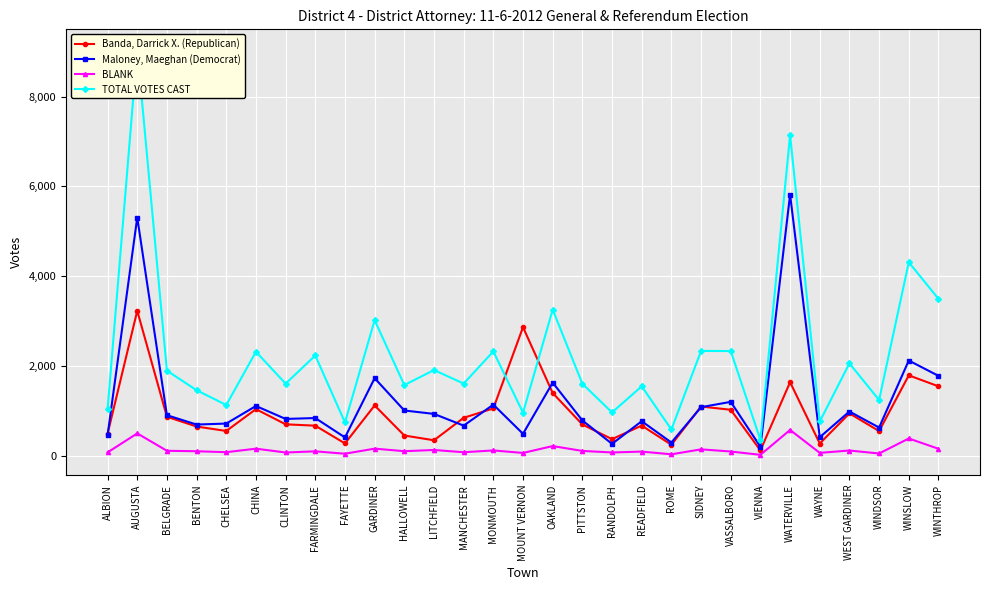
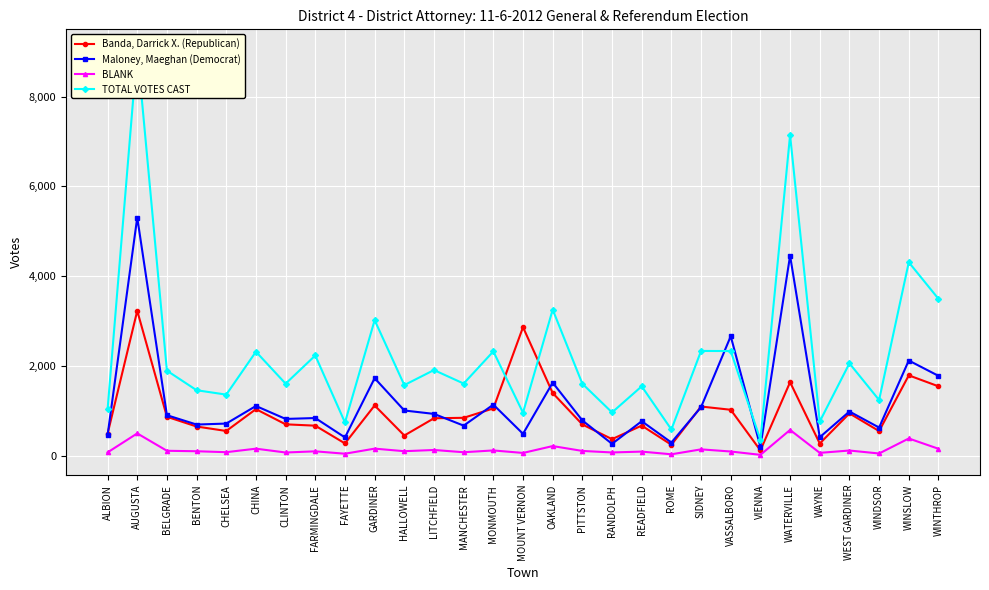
TOTAL VOTES CAST, CHELSEA: 1,100 -> 1,400
Banda, Darrick X. (Republican), LITCHFIELD: 400 -> 800
Maloney, Maeghan (Democrat), VASSALBORO: 1,200 -> 2,700
Maloney, Maeghan (Democrat), WATERVILLE: 5,800 -> 4,500
